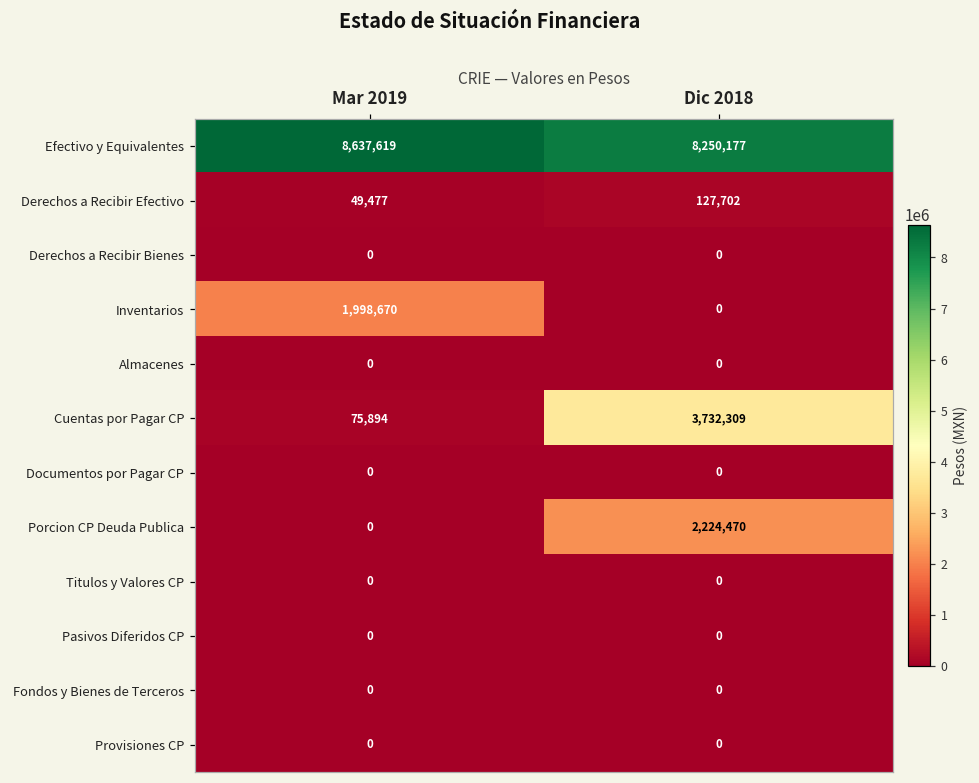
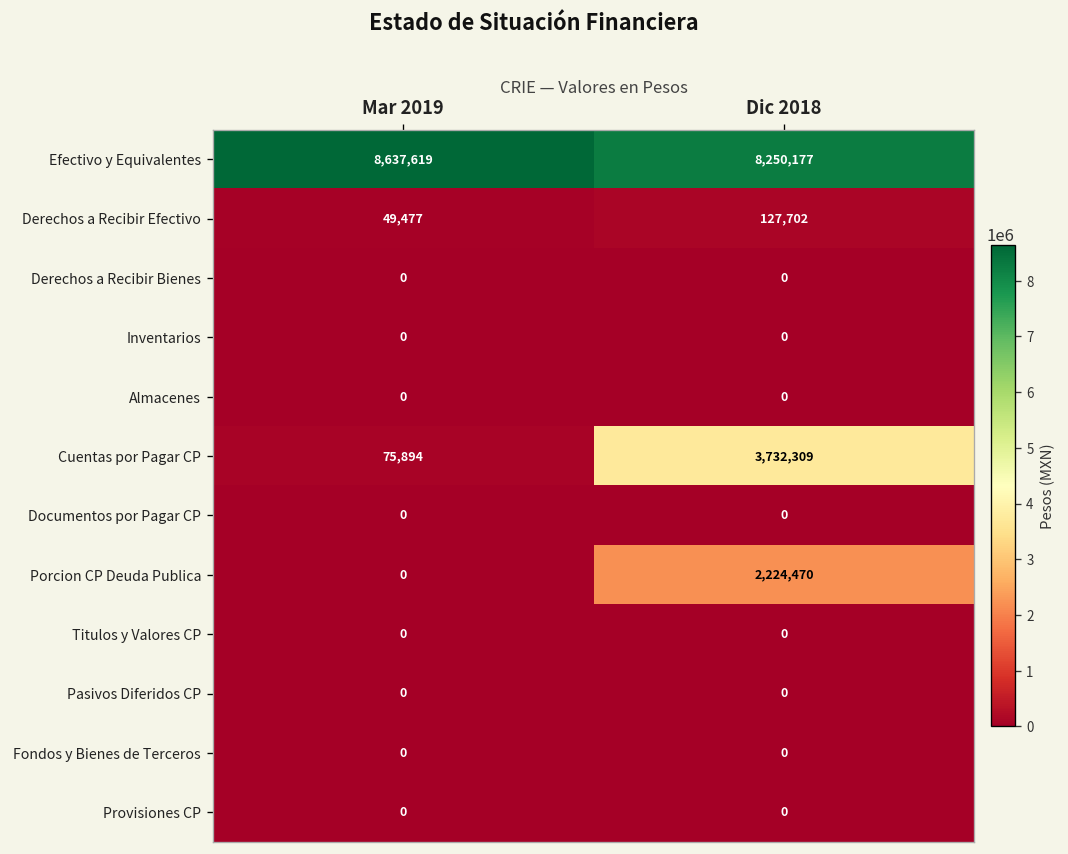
Inventarios, Mar 2019: 1,998,670 -> 0
